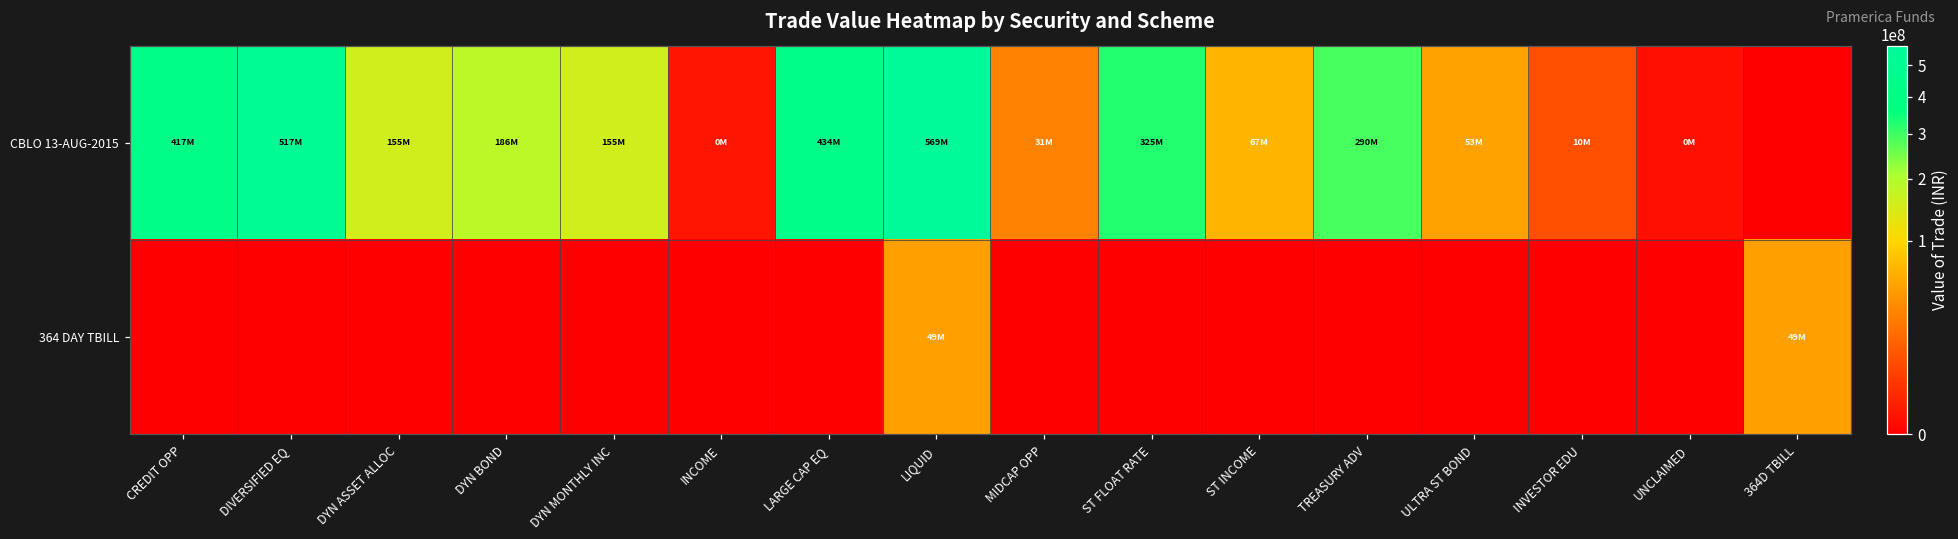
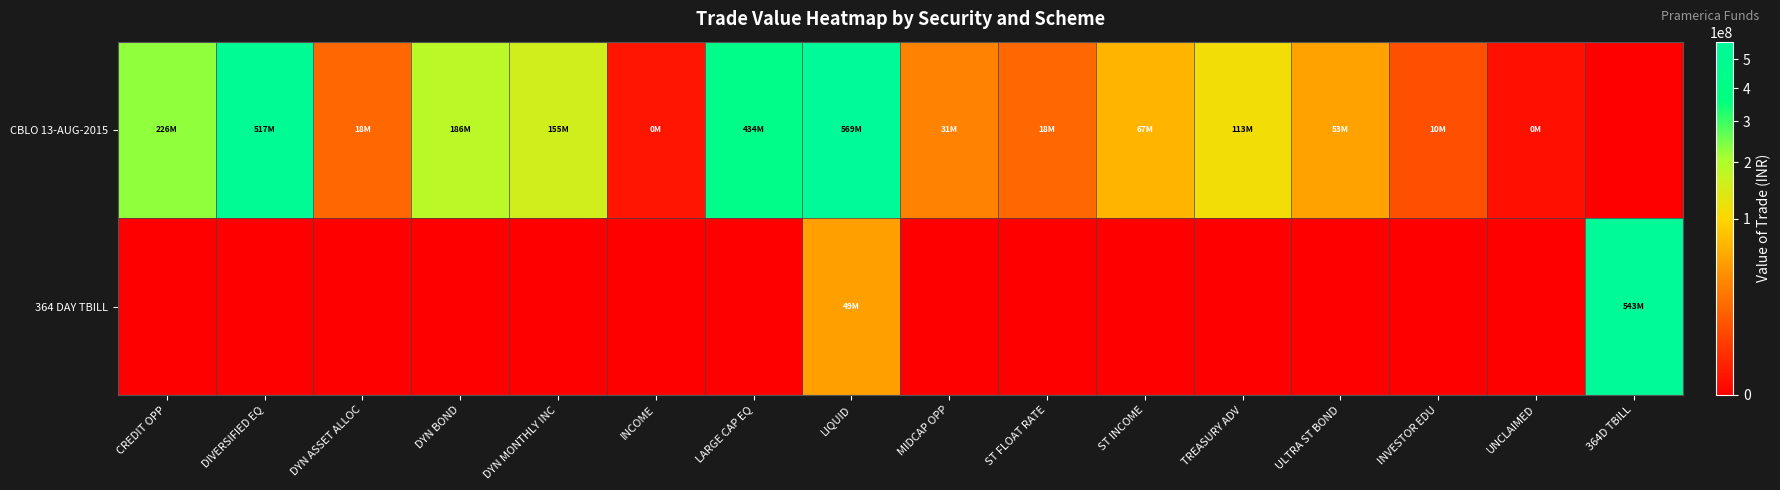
CBLO 13-AUG-2015, CREDIT OPP: 417M -> 226M
CBLO 13-AUG-2015, DYN ASSET ALLOC: 155M -> 18M
CBLO 13-AUG-2015, ST FLOAT RATE: 325M -> 18M
CBLO 13-AUG-2015, TREASURY ADV: 290M -> 113M
364 DAY TBILL, 364D TBILL: 49M -> 543M
